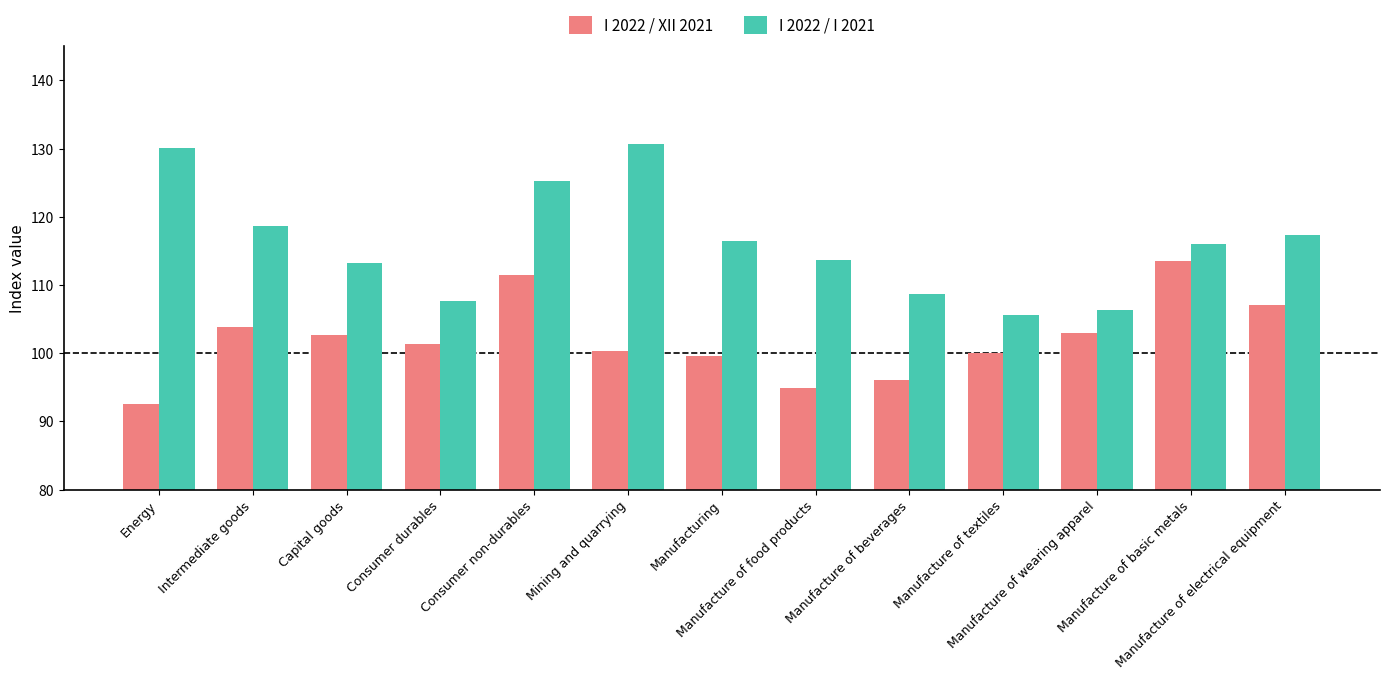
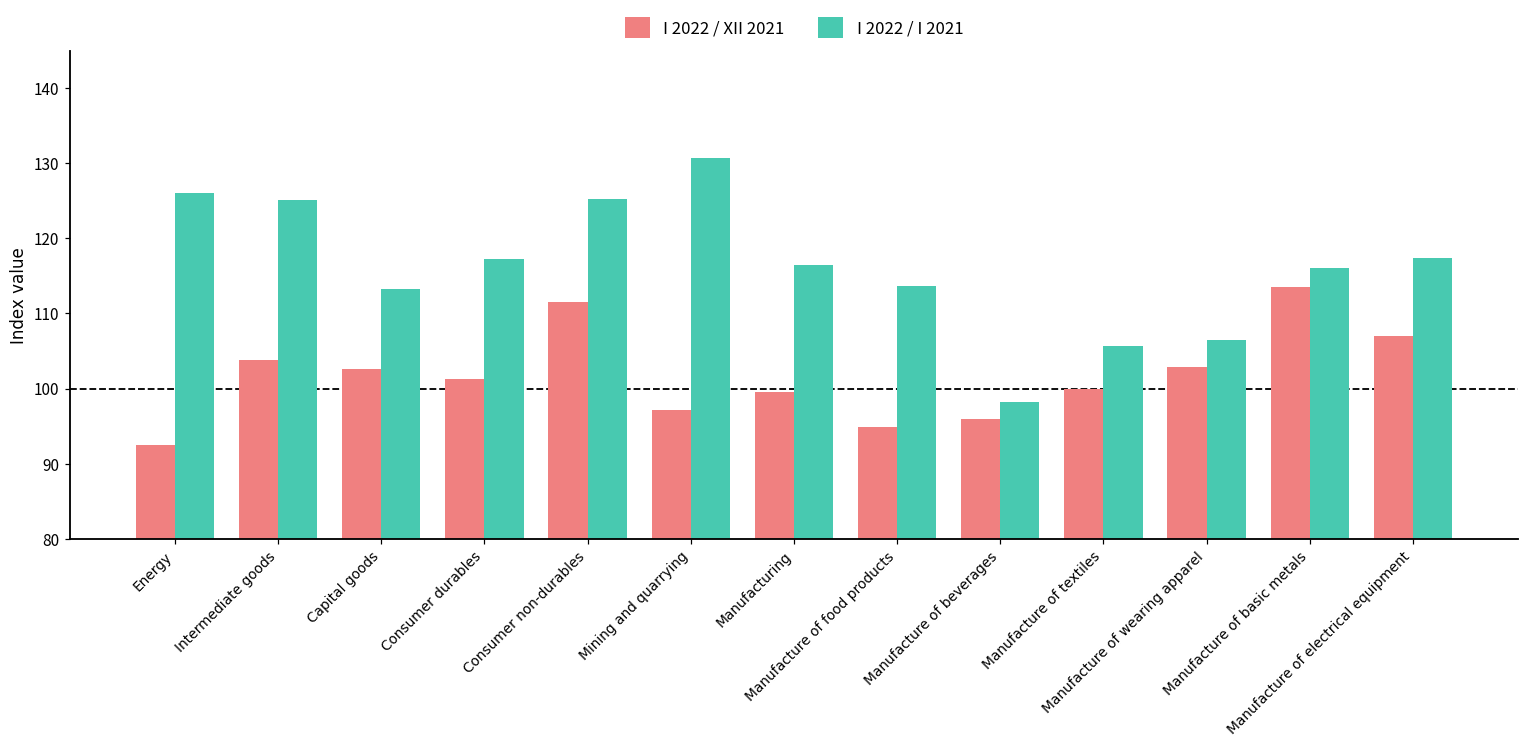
I 2022 / I 2021, Energy: 130 -> 126
I 2022 / I 2021, Intermediate goods: 119 -> 125
I 2022 / I 2021, Consumer durables: 108 -> 117
I 2022 / XII 2021, Mining and quarrying: 100 -> 97
I 2022 / I 2021, Manufacture of beverages: 109 -> 98
